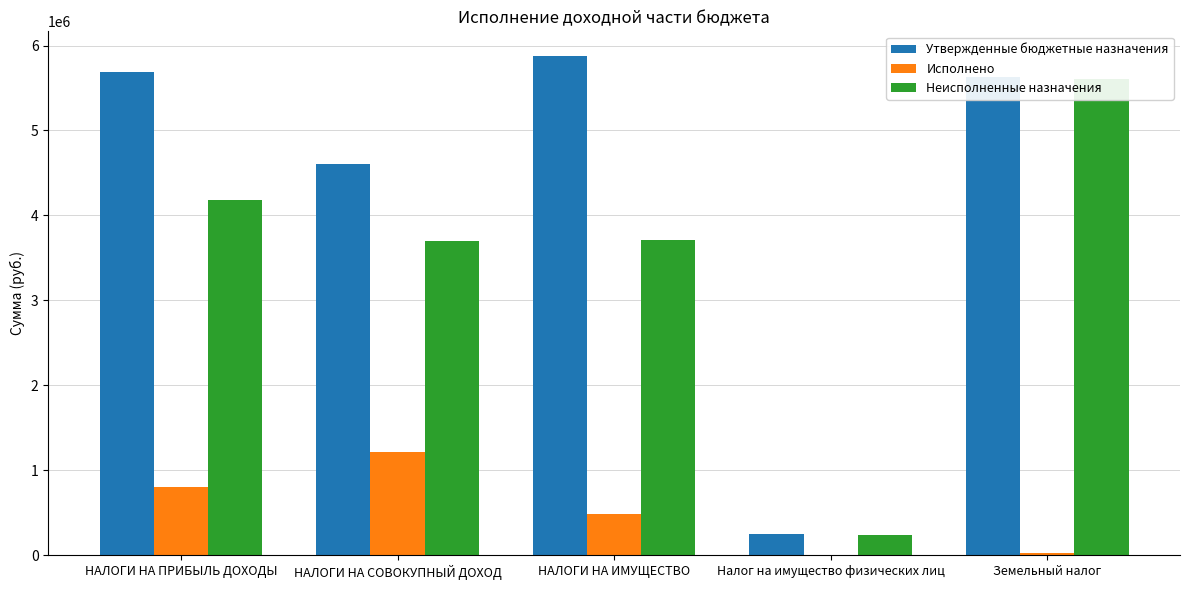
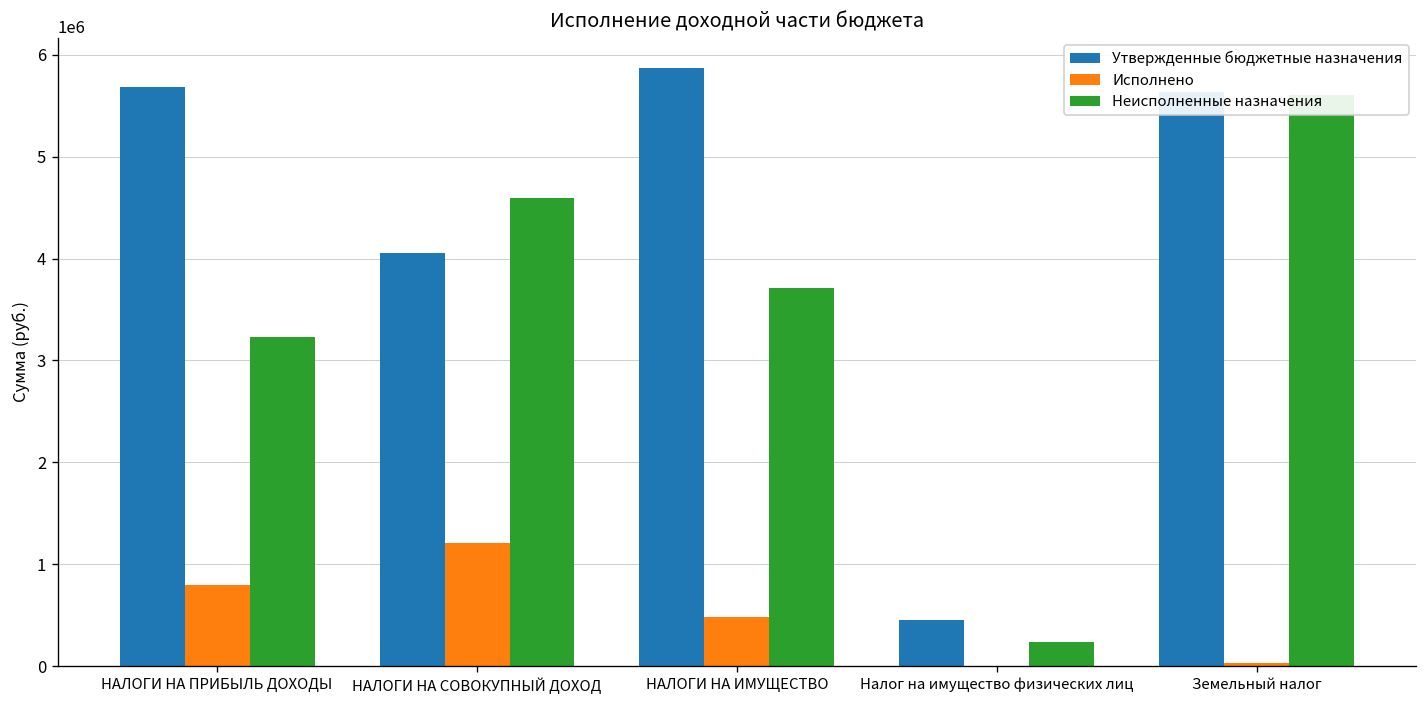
Неисполненные назначения, НАЛОГИ НА ПРИБЫЛЬ ДОХОДЫ: 4200000 -> 3200000
Утвержденные бюджетные назначения, НАЛОГИ НА СОВОКУПНЫЙ ДОХОД: 4600000 -> 4100000
Неисполненные назначения, НАЛОГИ НА СОВОКУПНЫЙ ДОХОД: 3700000 -> 4600000
Утвержденные бюджетные назначения, Налог на имущество физических лиц: 200000 -> 500000
